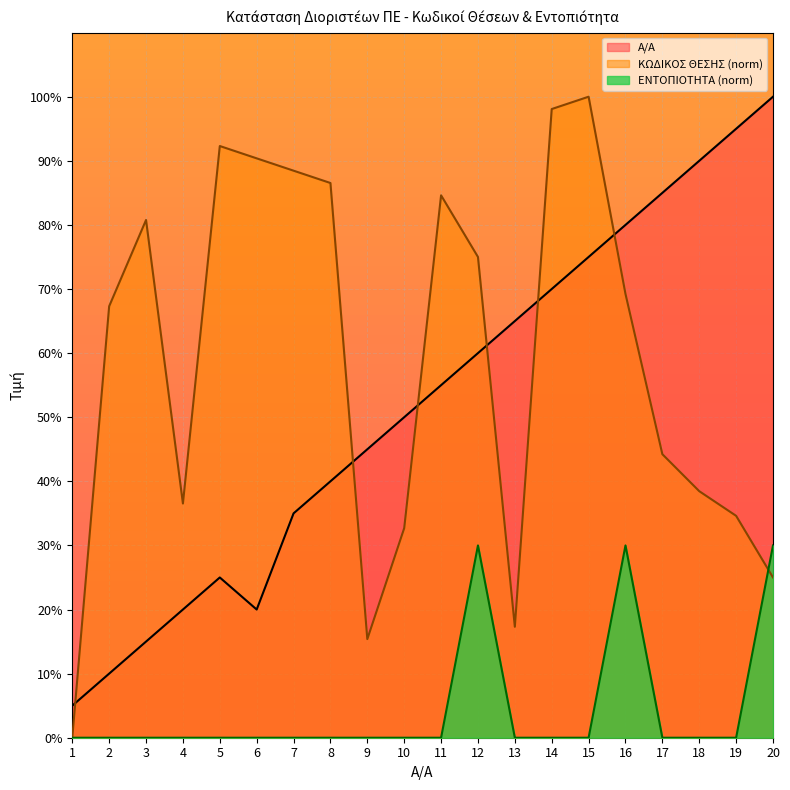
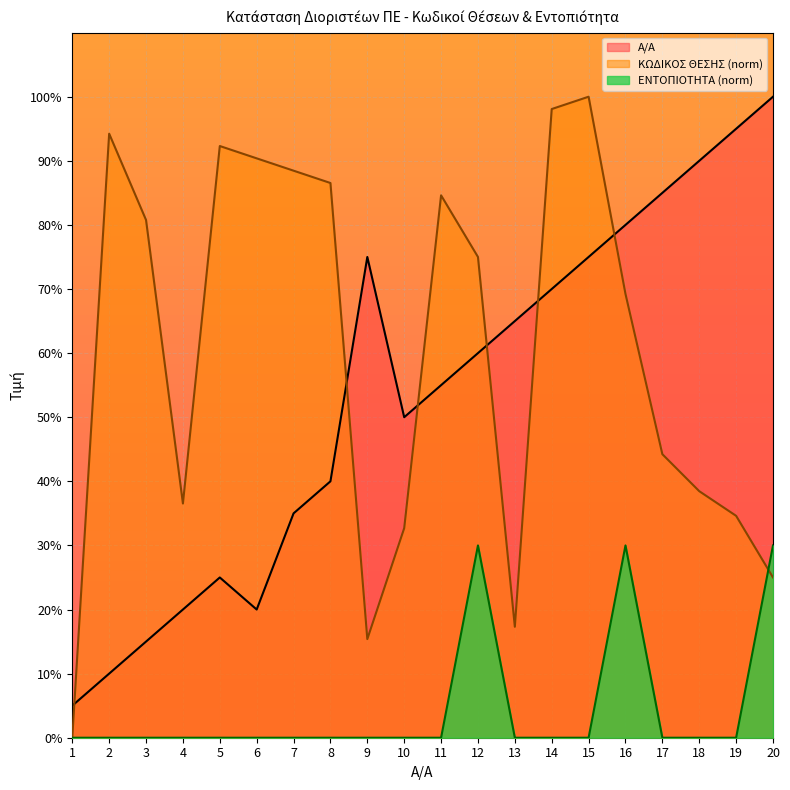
ΚΩΔΙΚΟΣ ΘΕΣΗΣ (norm), 2: 67% -> 94%
Α/Α, 9: 45% -> 75%
